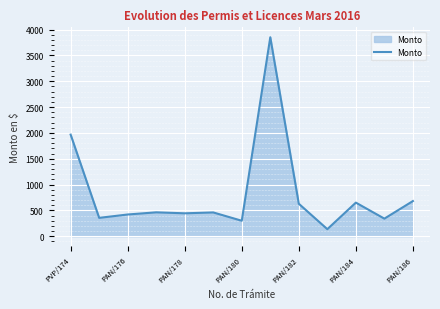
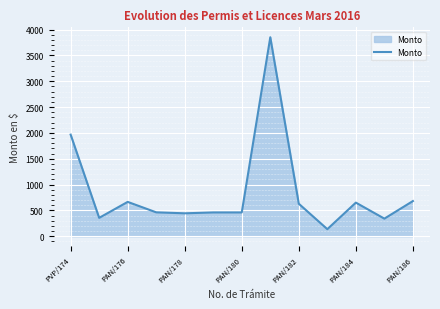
PAN/176: 400 -> 700
PAN/180: 300 -> 500
